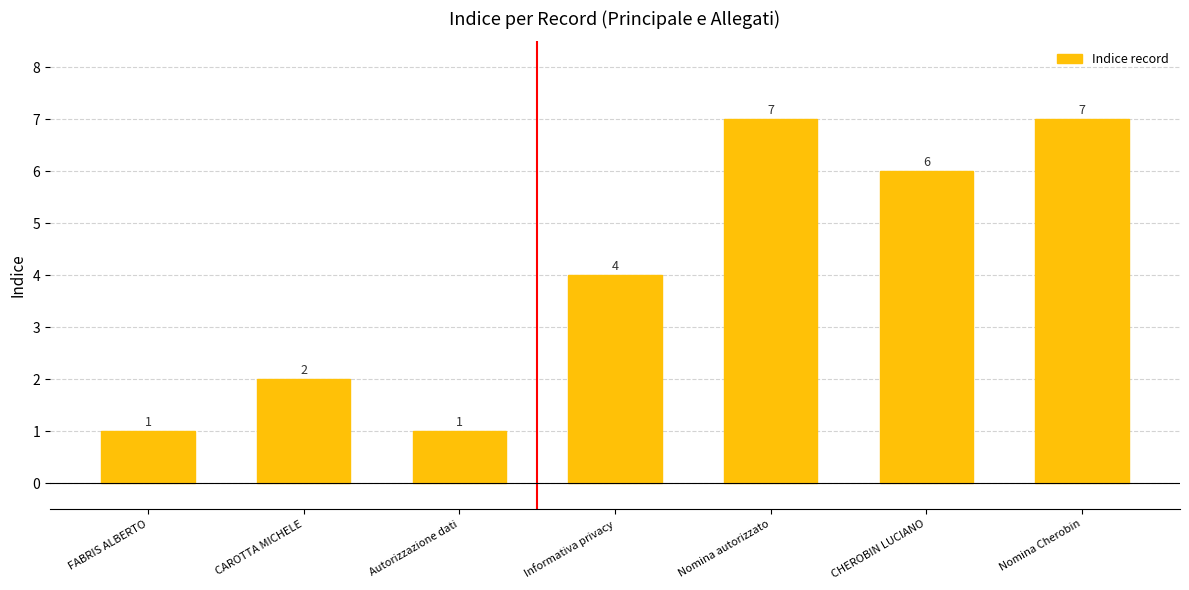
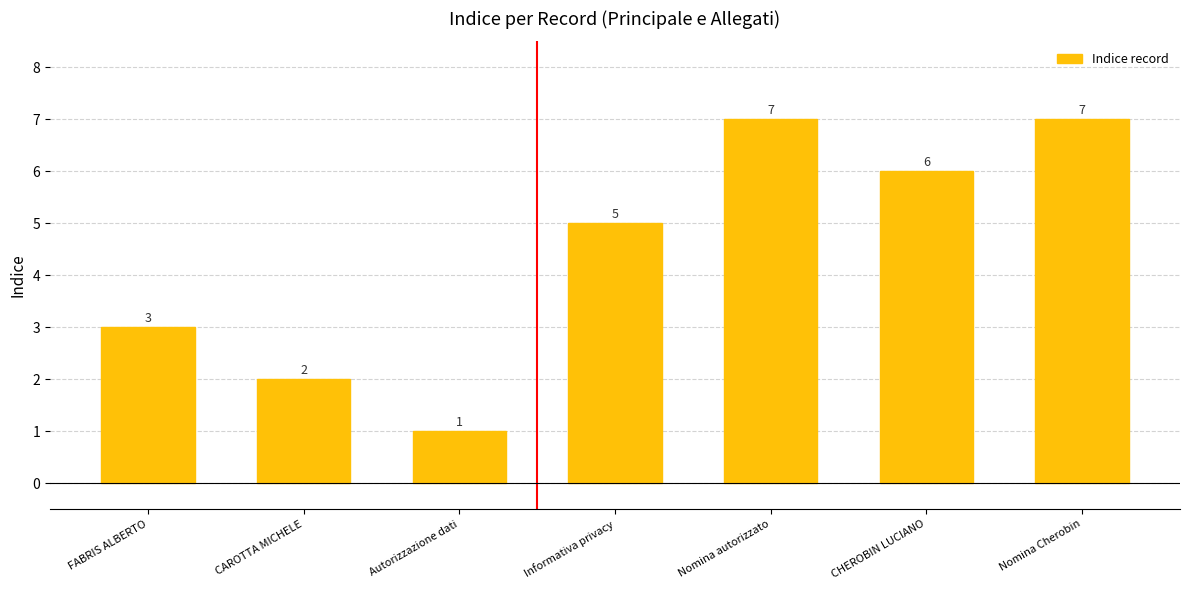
FABRIS ALBERTO: 1 -> 3
Informativa privacy: 4 -> 5
